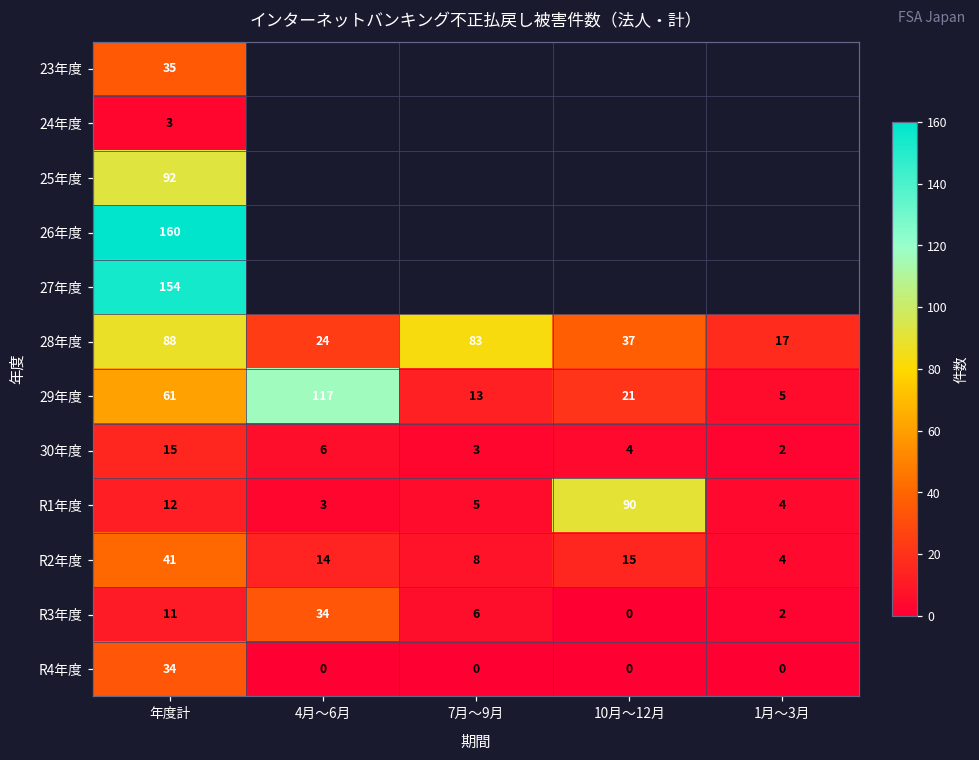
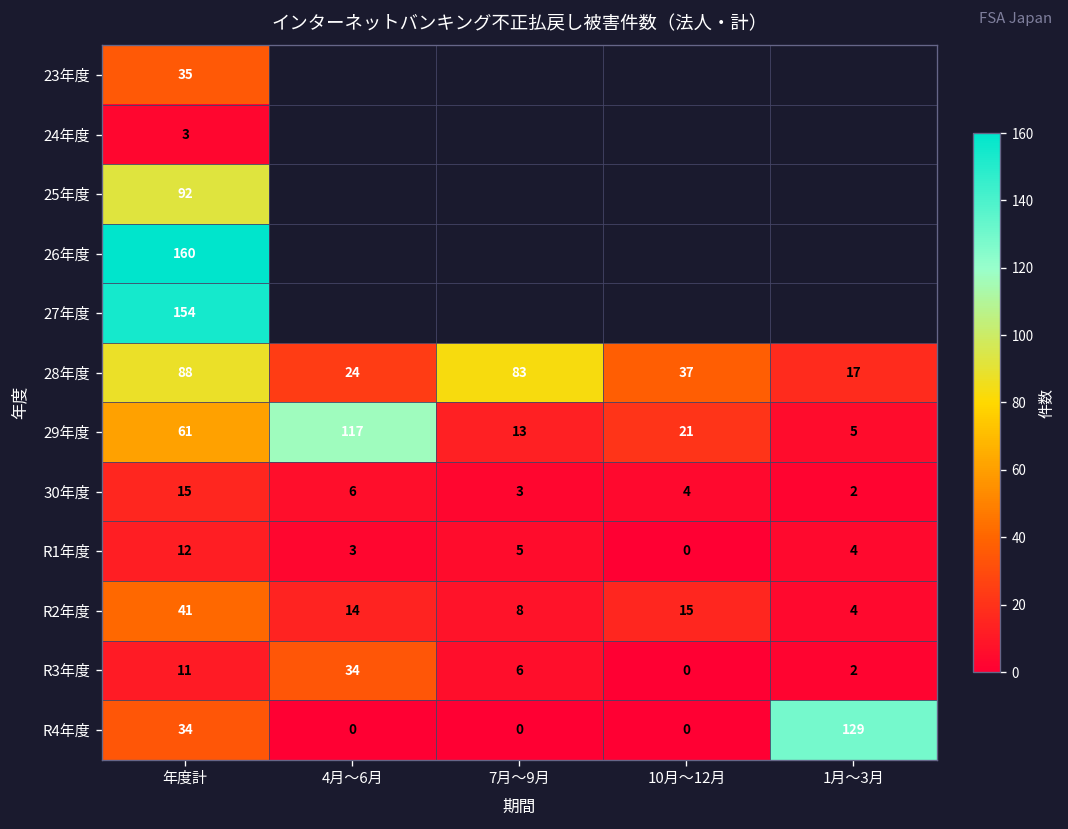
R1年度, 10月～12月: 90 -> 0
R4年度, 1月～3月: 0 -> 129
